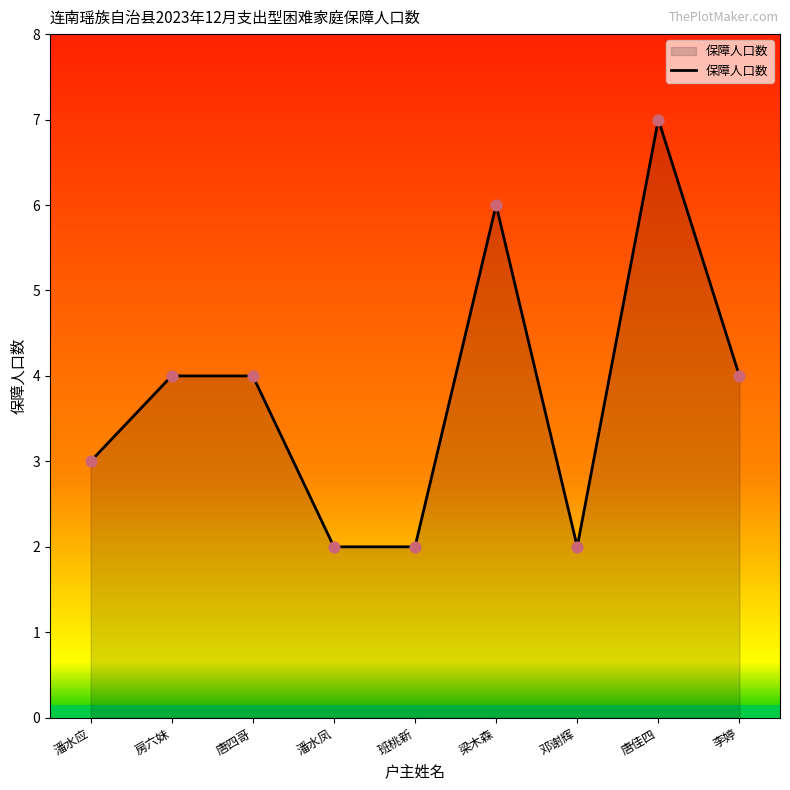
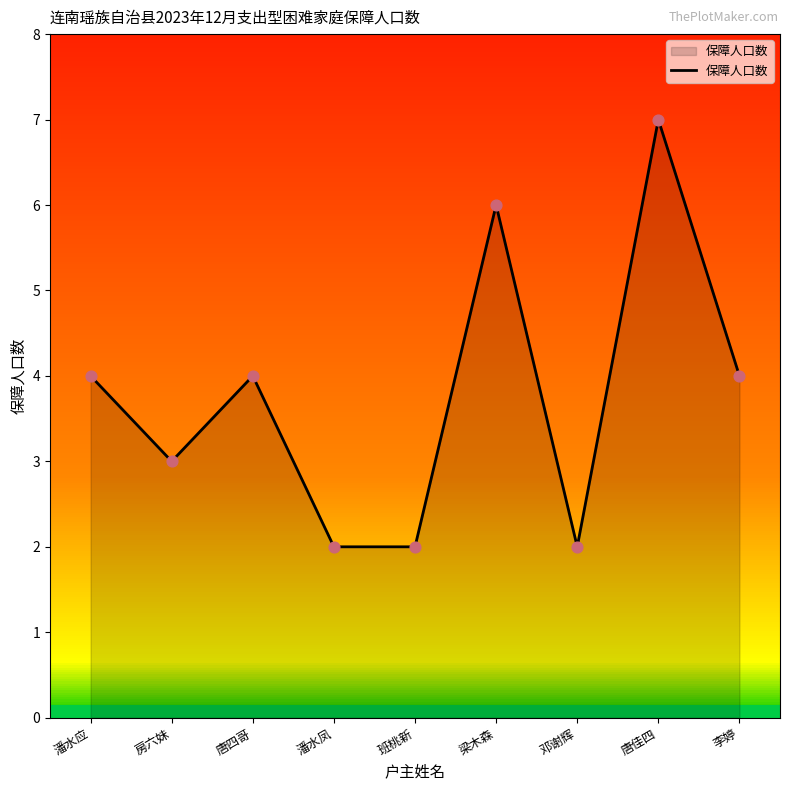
潘水应: 3 -> 4
房六妹: 4 -> 3
